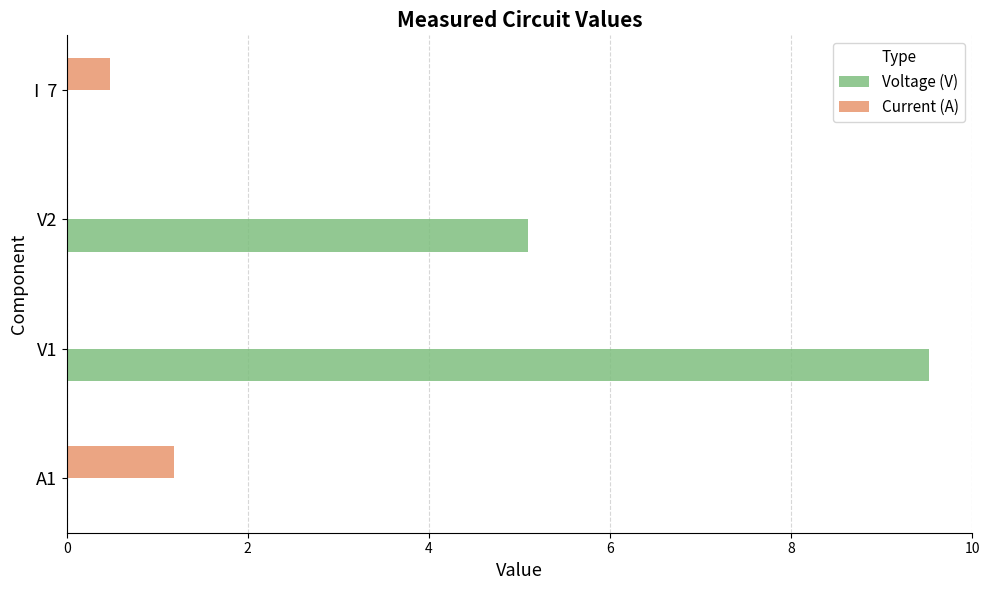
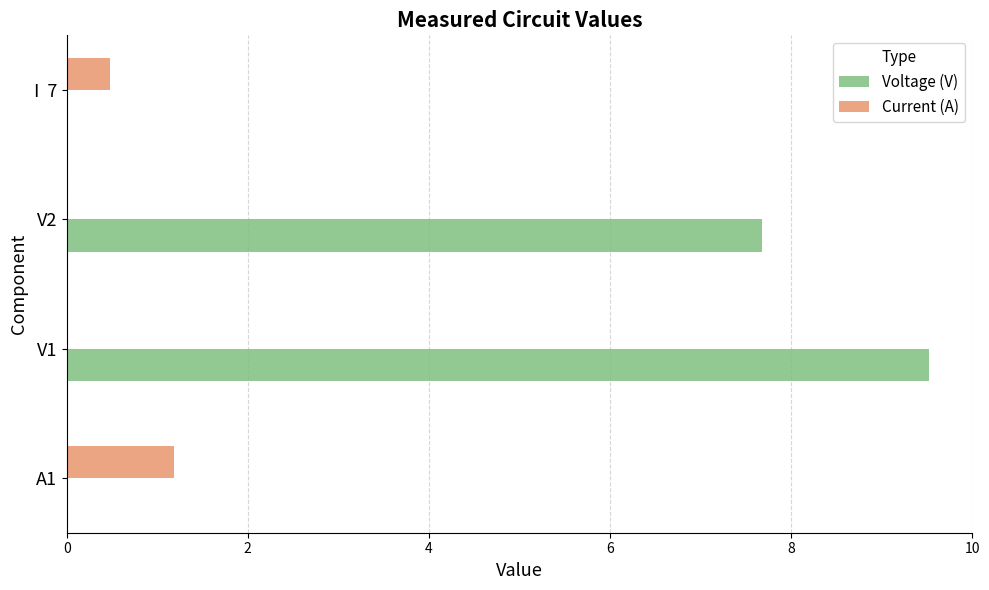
Voltage (V), V2: 5.1 -> 7.7
